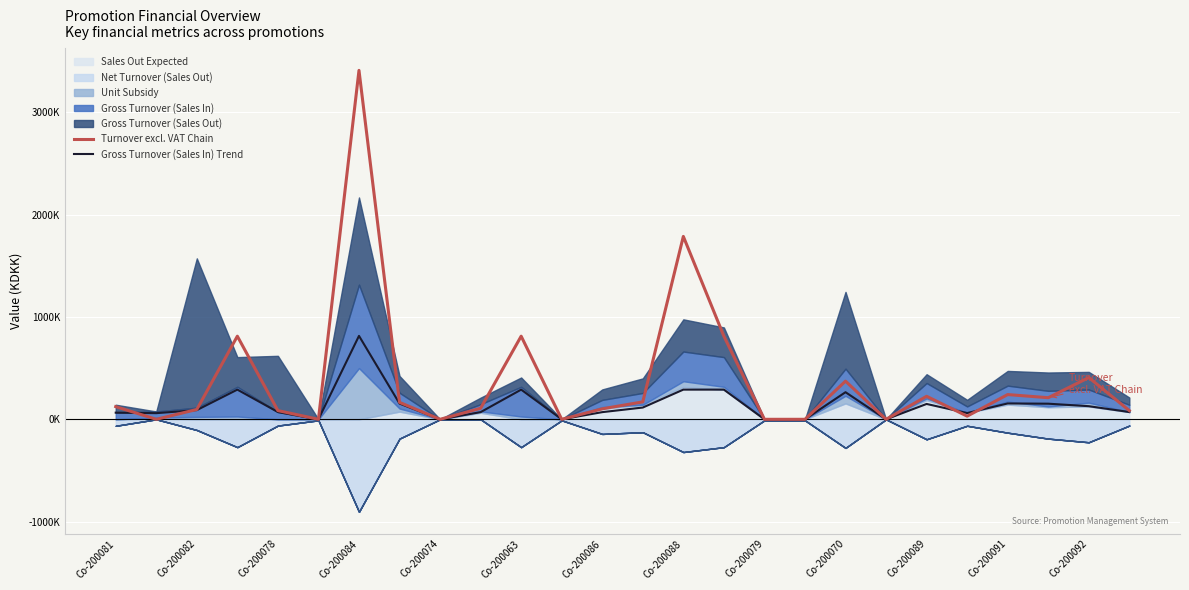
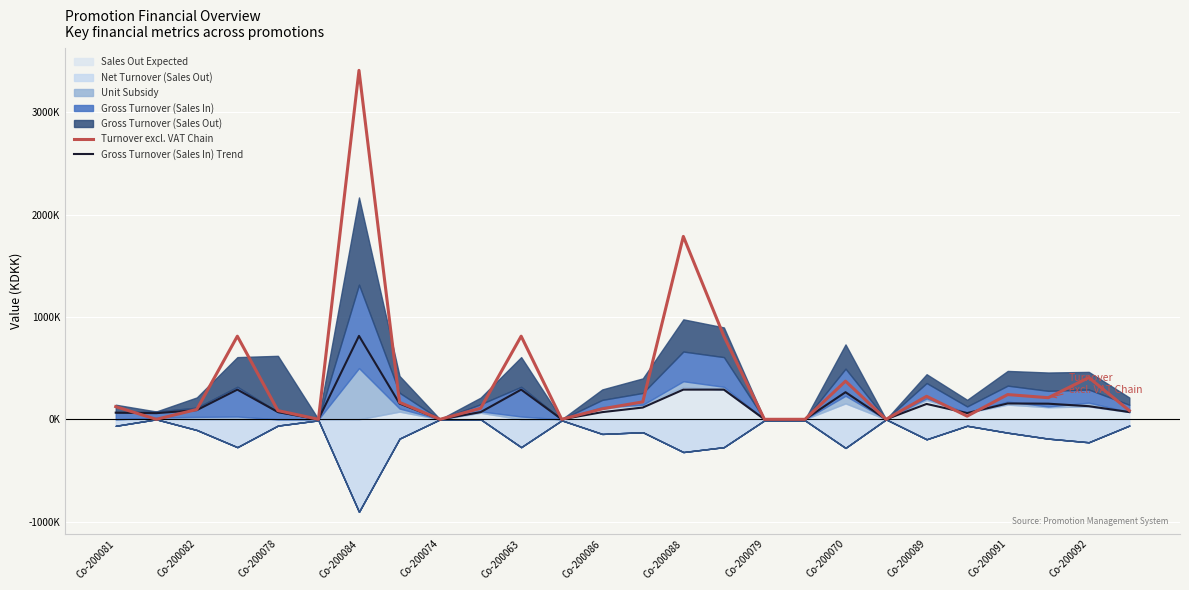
Gross Turnover (Sales Out), Co-200082: 1460000 -> 100000
Gross Turnover (Sales Out), Co-200063: 90000 -> 290000
Gross Turnover (Sales Out), Co-200070: 750000 -> 240000
